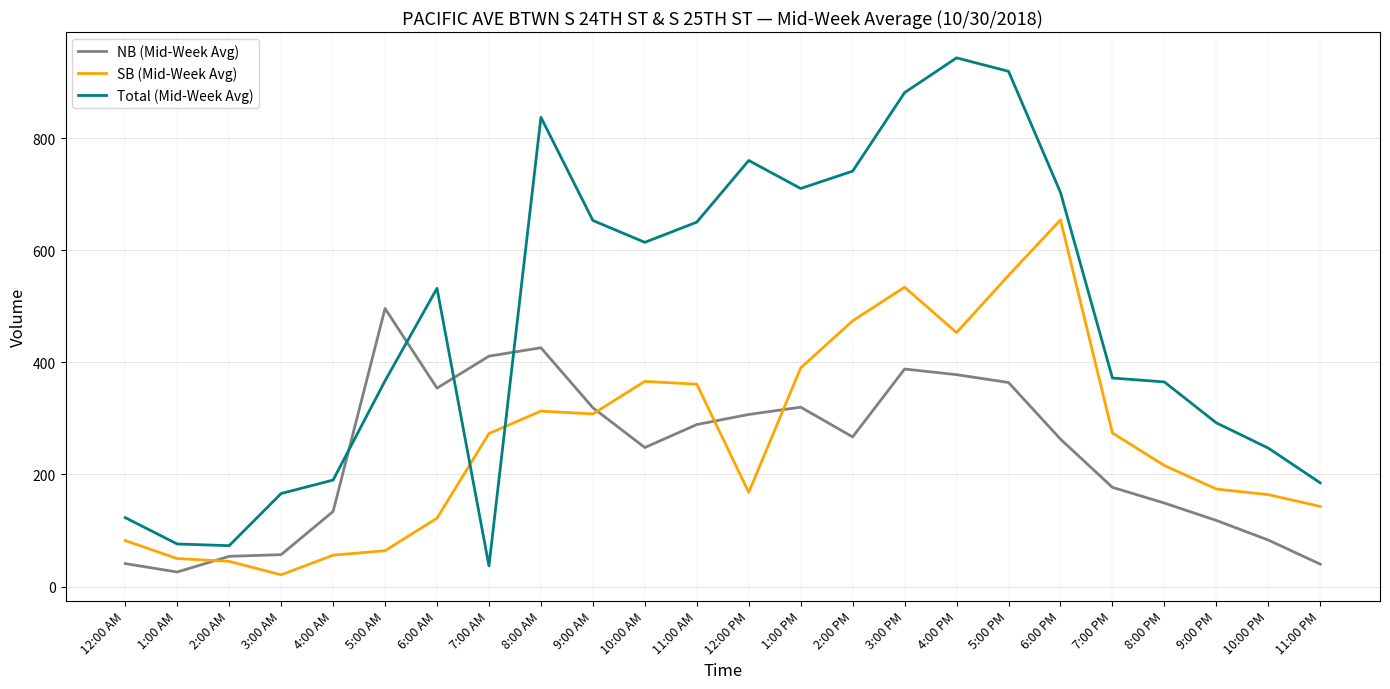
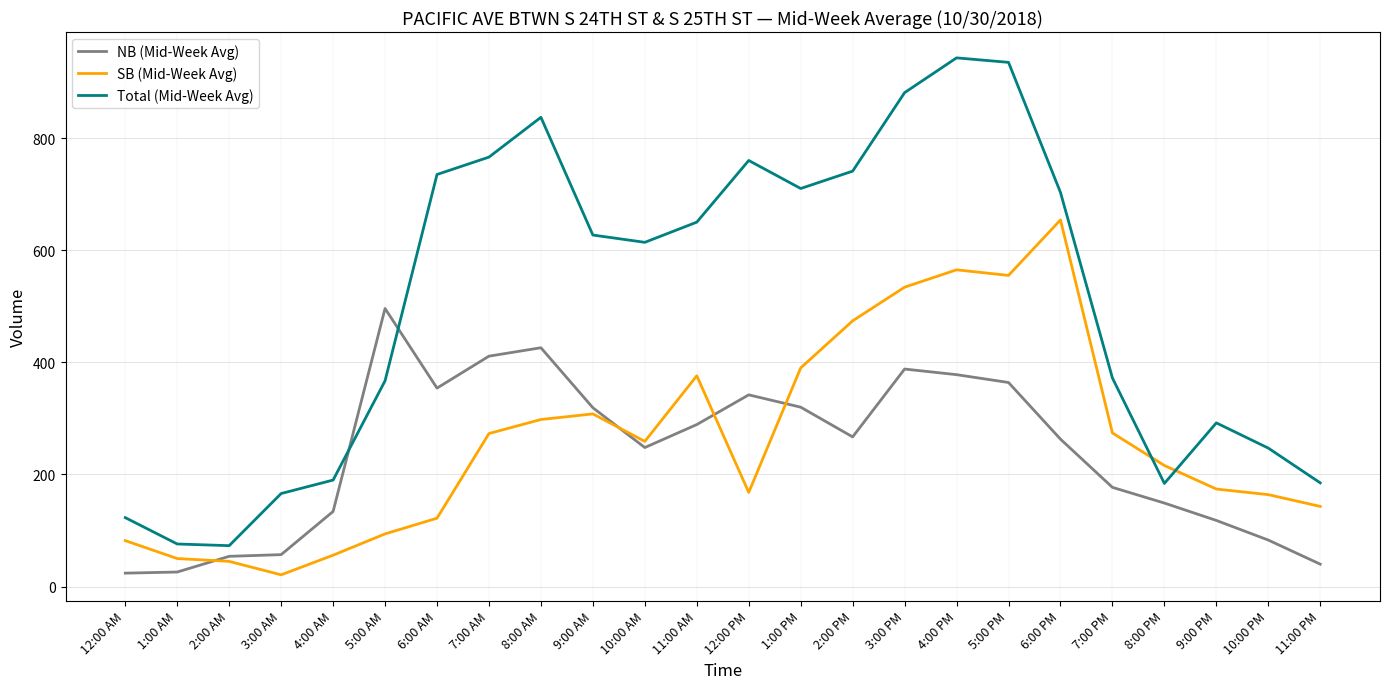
NB (Mid-Week Avg), 12:00 AM: 40 -> 20
SB (Mid-Week Avg), 5:00 AM: 60 -> 90
Total (Mid-Week Avg), 6:00 AM: 530 -> 740
Total (Mid-Week Avg), 7:00 AM: 40 -> 770
SB (Mid-Week Avg), 8:00 AM: 310 -> 300
Total (Mid-Week Avg), 9:00 AM: 650 -> 630
SB (Mid-Week Avg), 10:00 AM: 370 -> 260
SB (Mid-Week Avg), 11:00 AM: 360 -> 380
NB (Mid-Week Avg), 12:00 PM: 310 -> 340
SB (Mid-Week Avg), 4:00 PM: 450 -> 570
Total (Mid-Week Avg), 5:00 PM: 920 -> 940
Total (Mid-Week Avg), 8:00 PM: 370 -> 180
